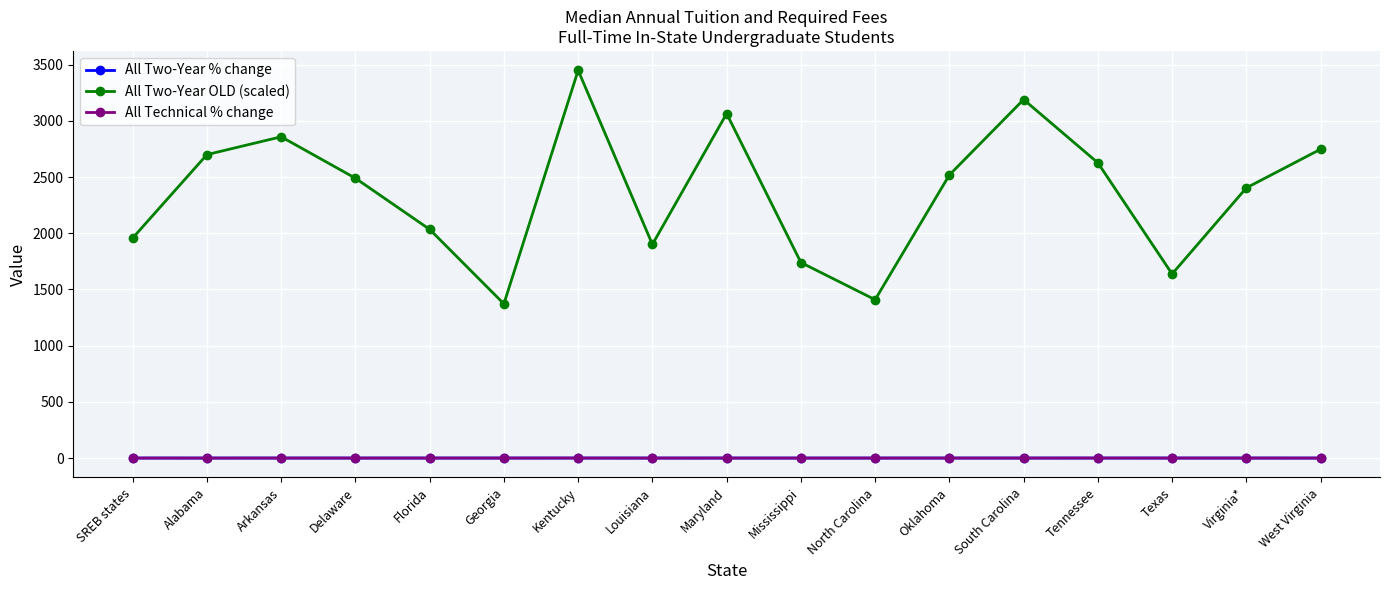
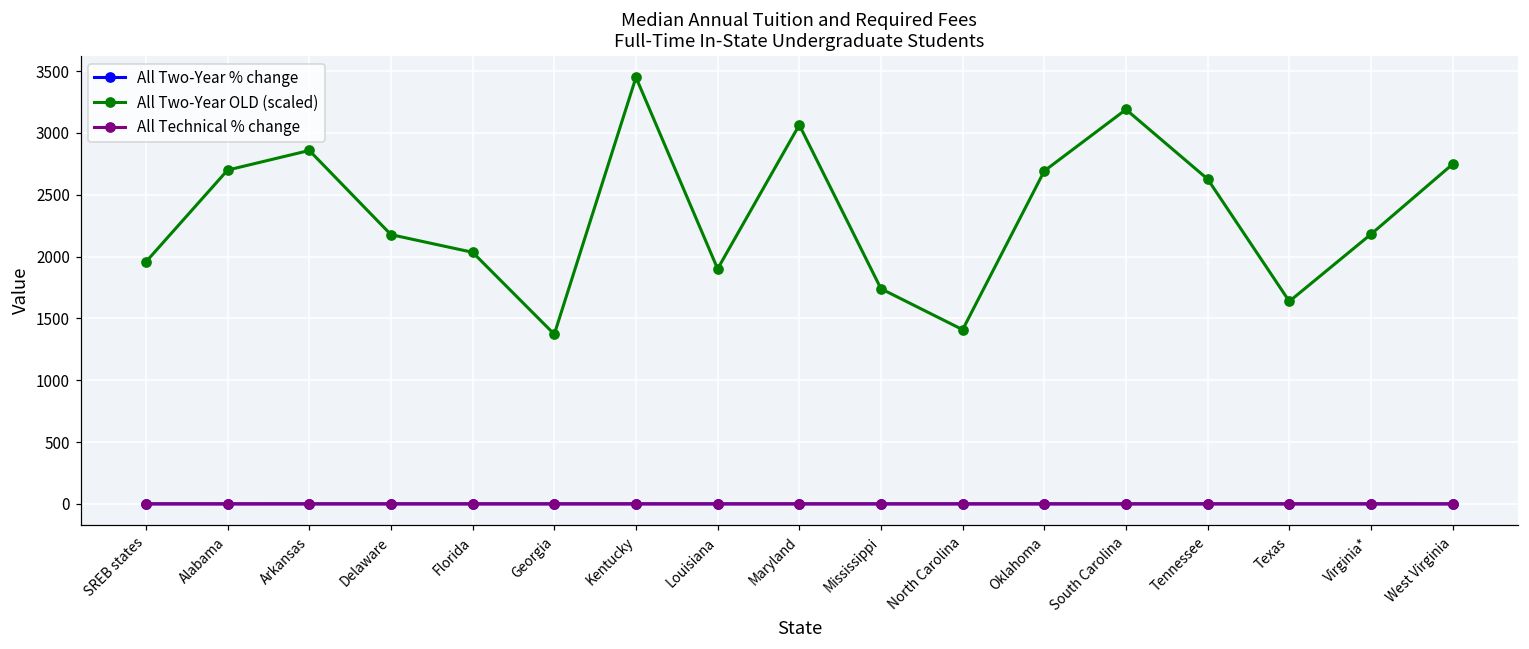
All Two-Year OLD (scaled), Delaware: 2490 -> 2180
All Two-Year OLD (scaled), Oklahoma: 2520 -> 2690
All Two-Year OLD (scaled), Virginia*: 2400 -> 2180
